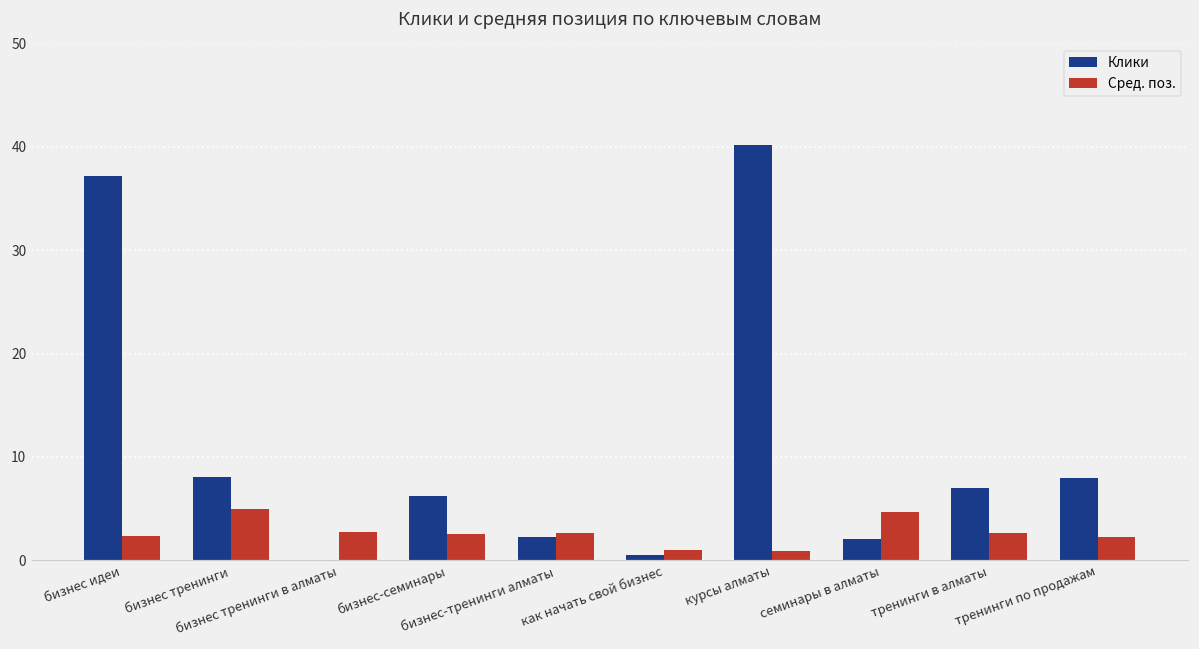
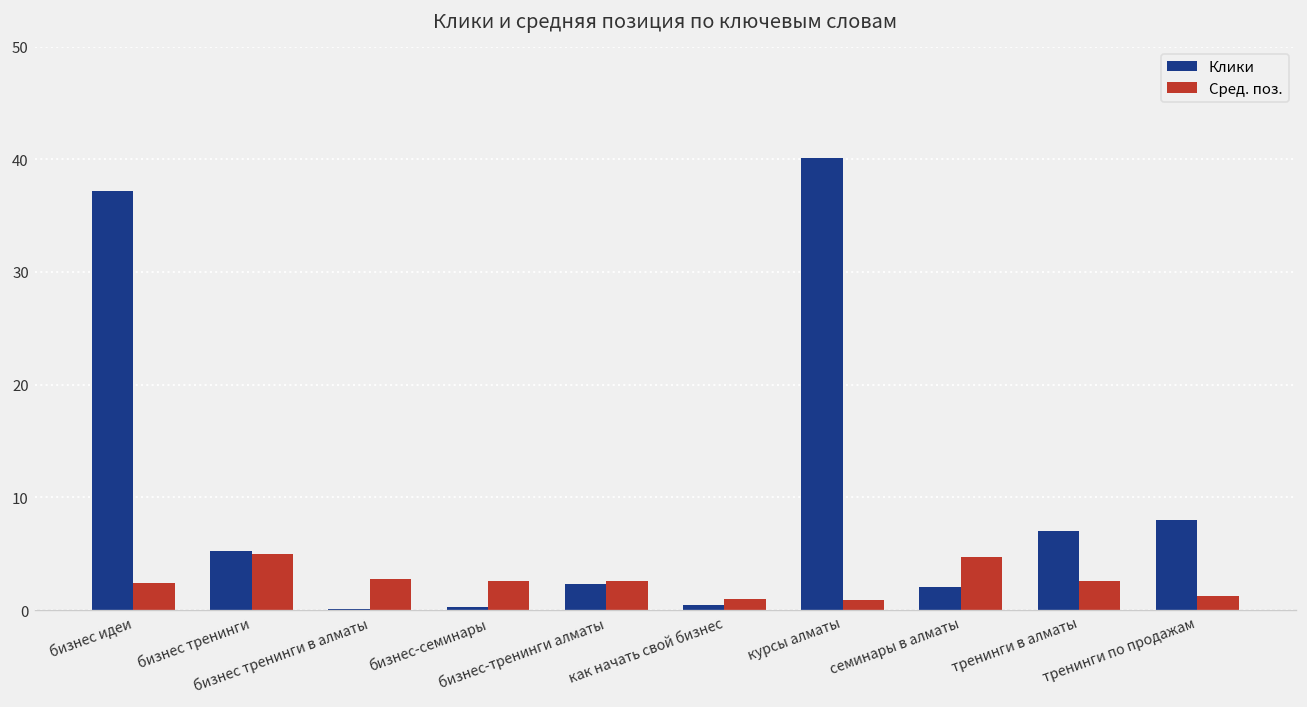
Клики, бизнес тренинги: 8 -> 5
Клики, бизнес-семинары: 6 -> 0
Сред. поз., тренинги по продажам: 2 -> 1
